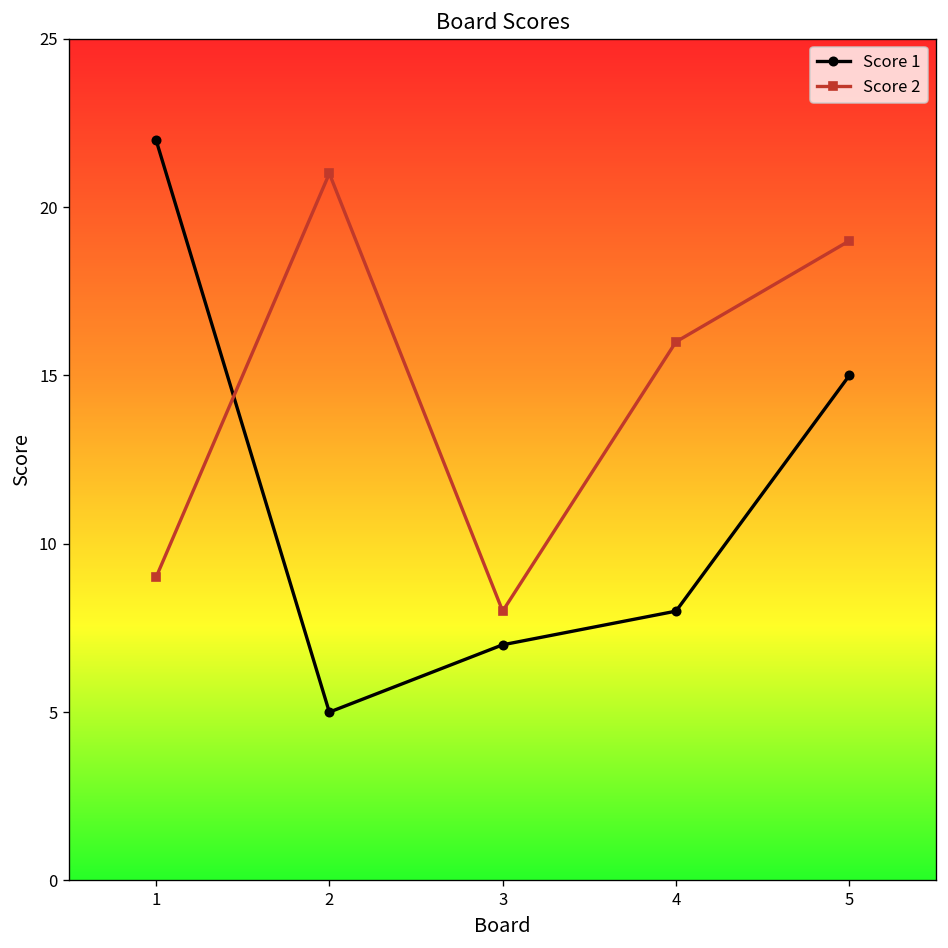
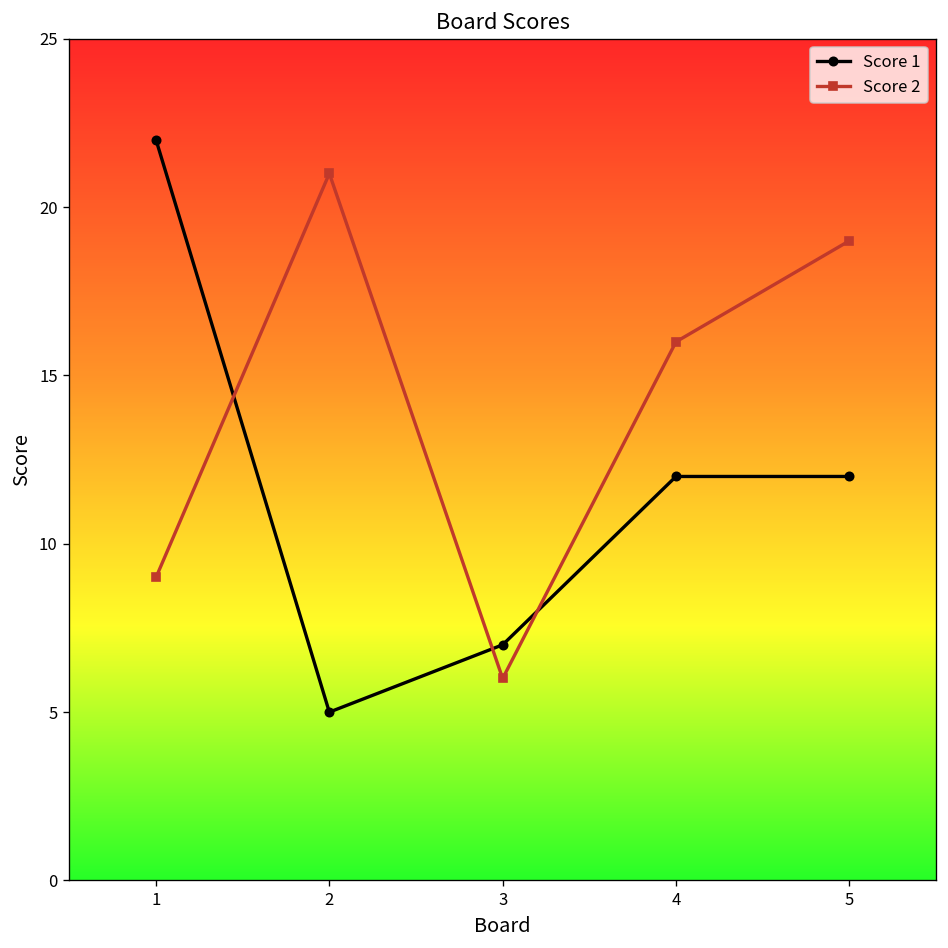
Score 2, 3: 8 -> 6
Score 1, 4: 8 -> 12
Score 1, 5: 15 -> 12
